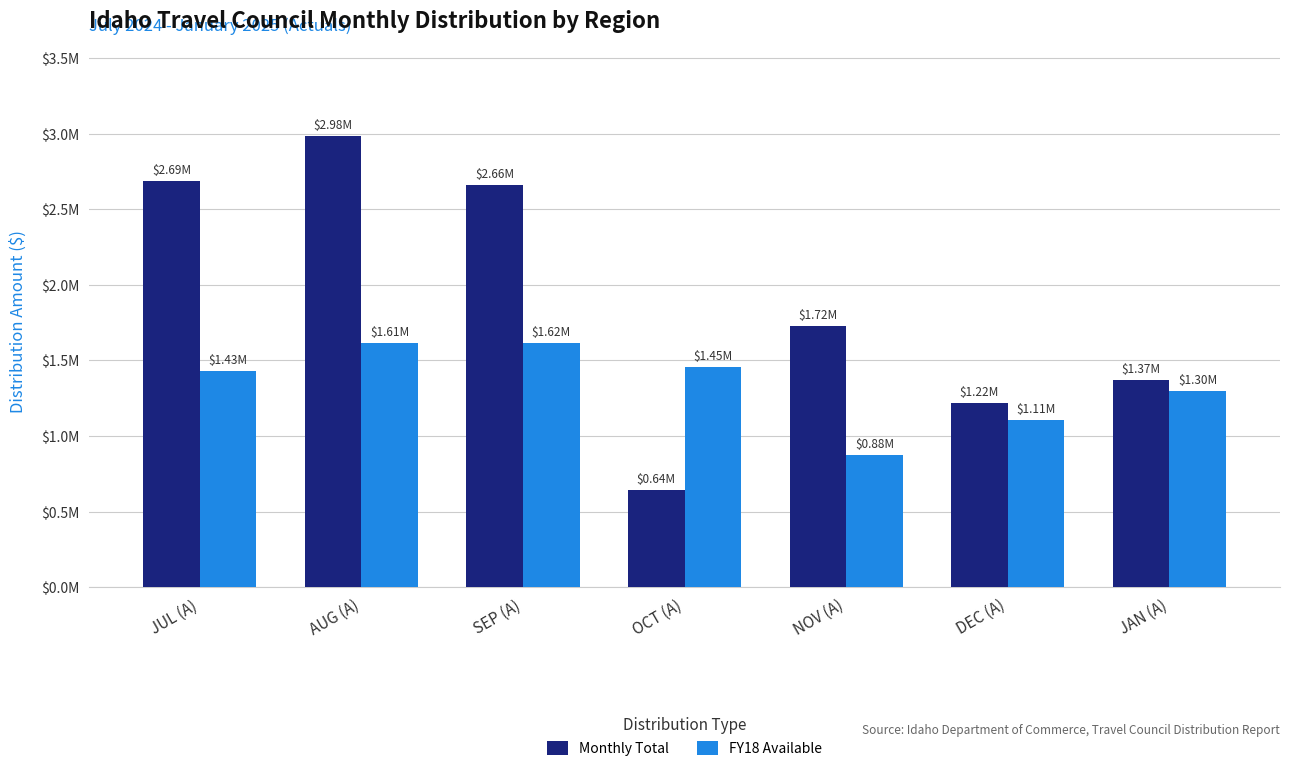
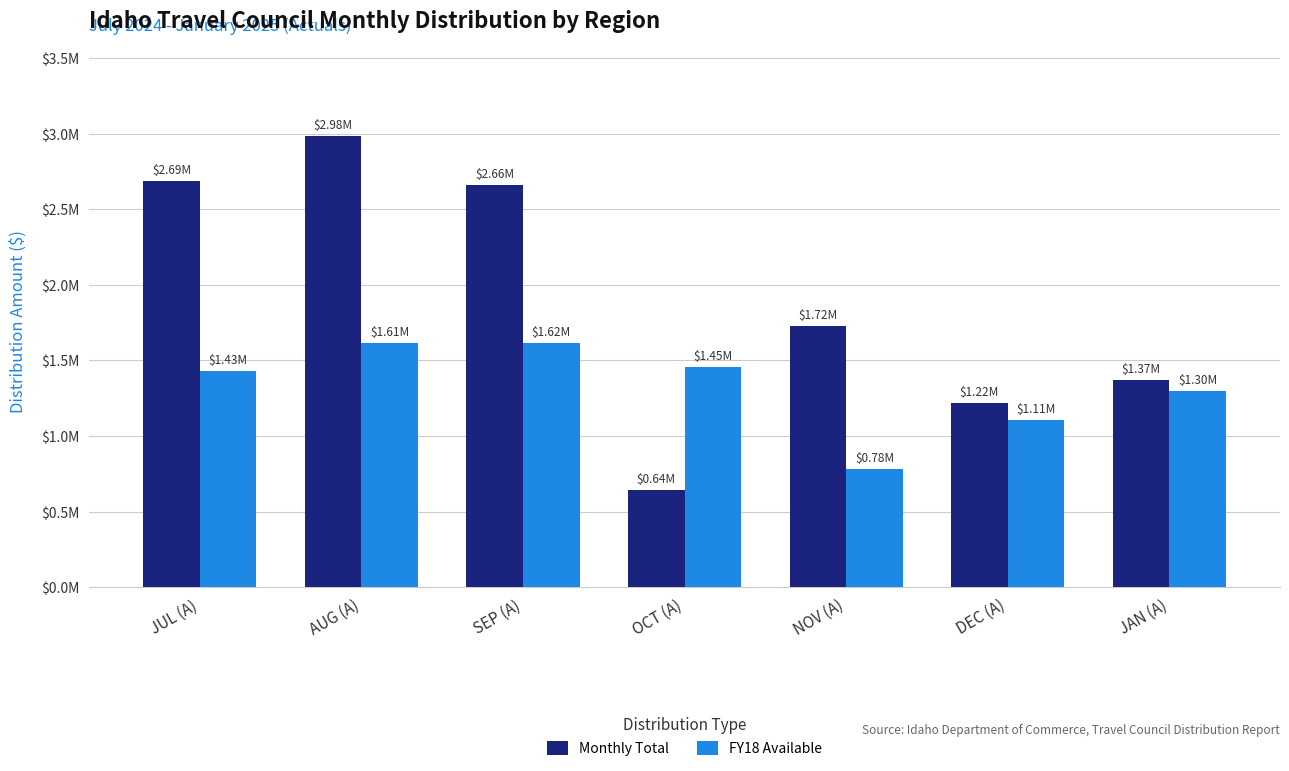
FY18 Available, NOV (A): $0.88M -> $0.78M
